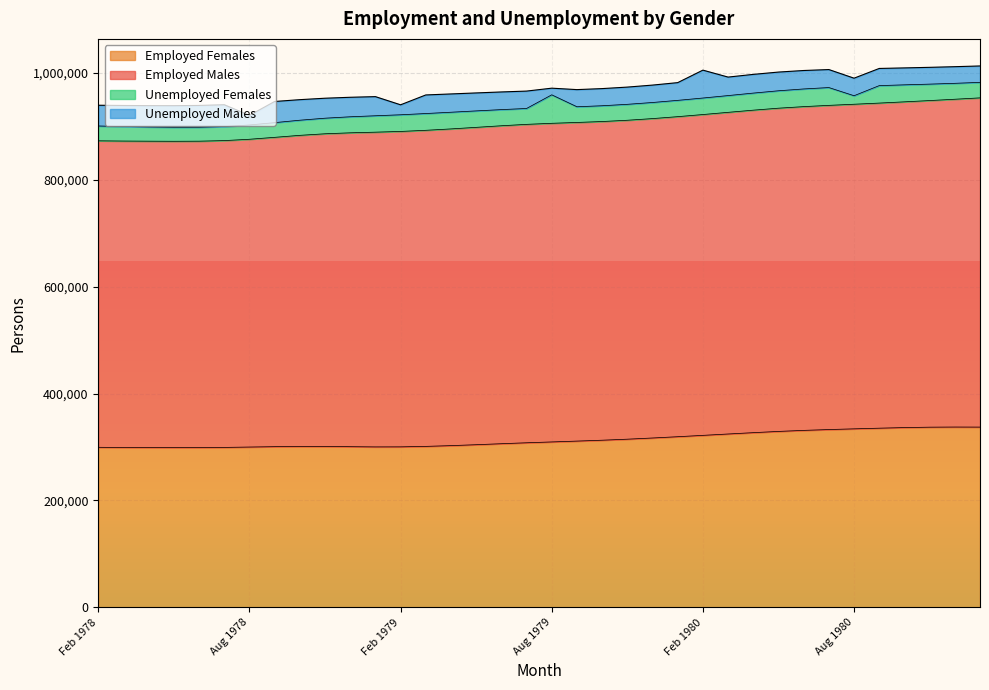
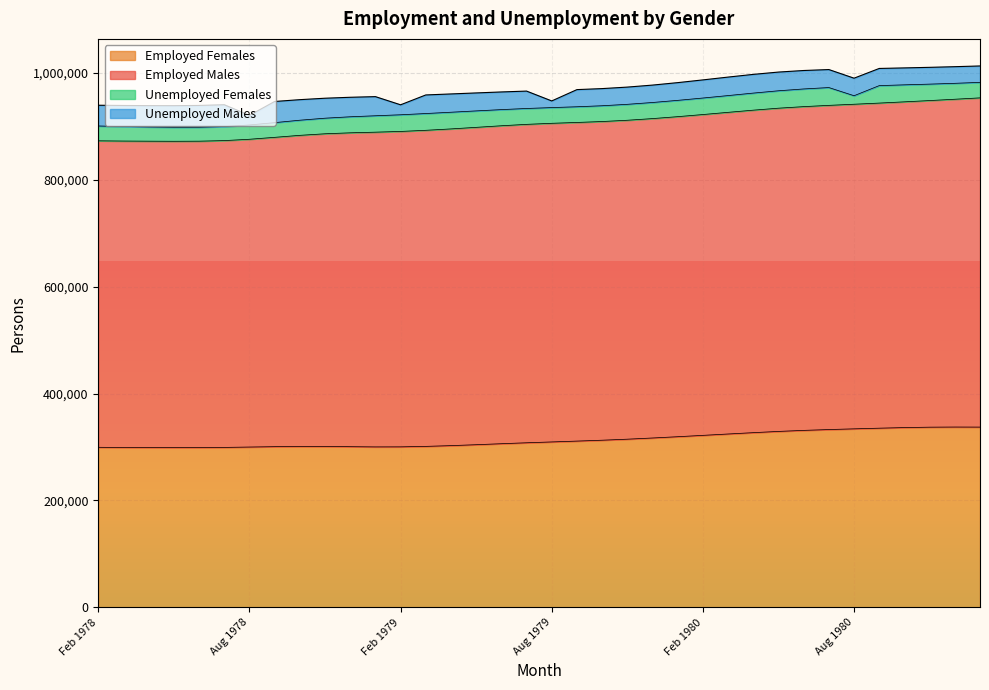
Unemployed Females, Aug 1979: 50,000 -> 30,000
Unemployed Males, Feb 1980: 50,000 -> 30,000
